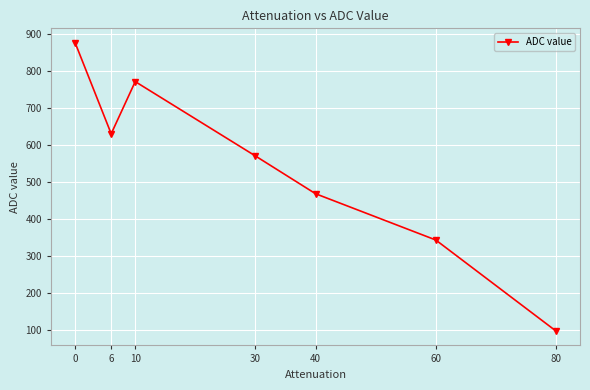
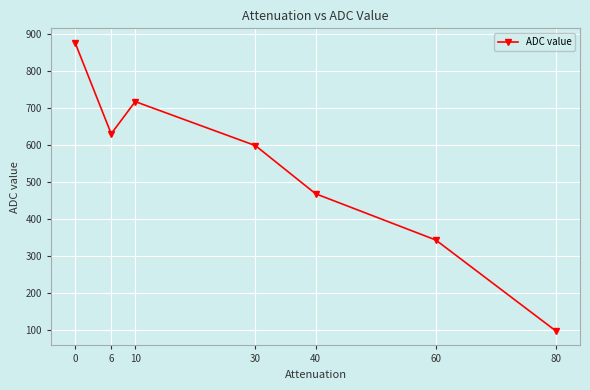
10: 770 -> 720
30: 570 -> 600
